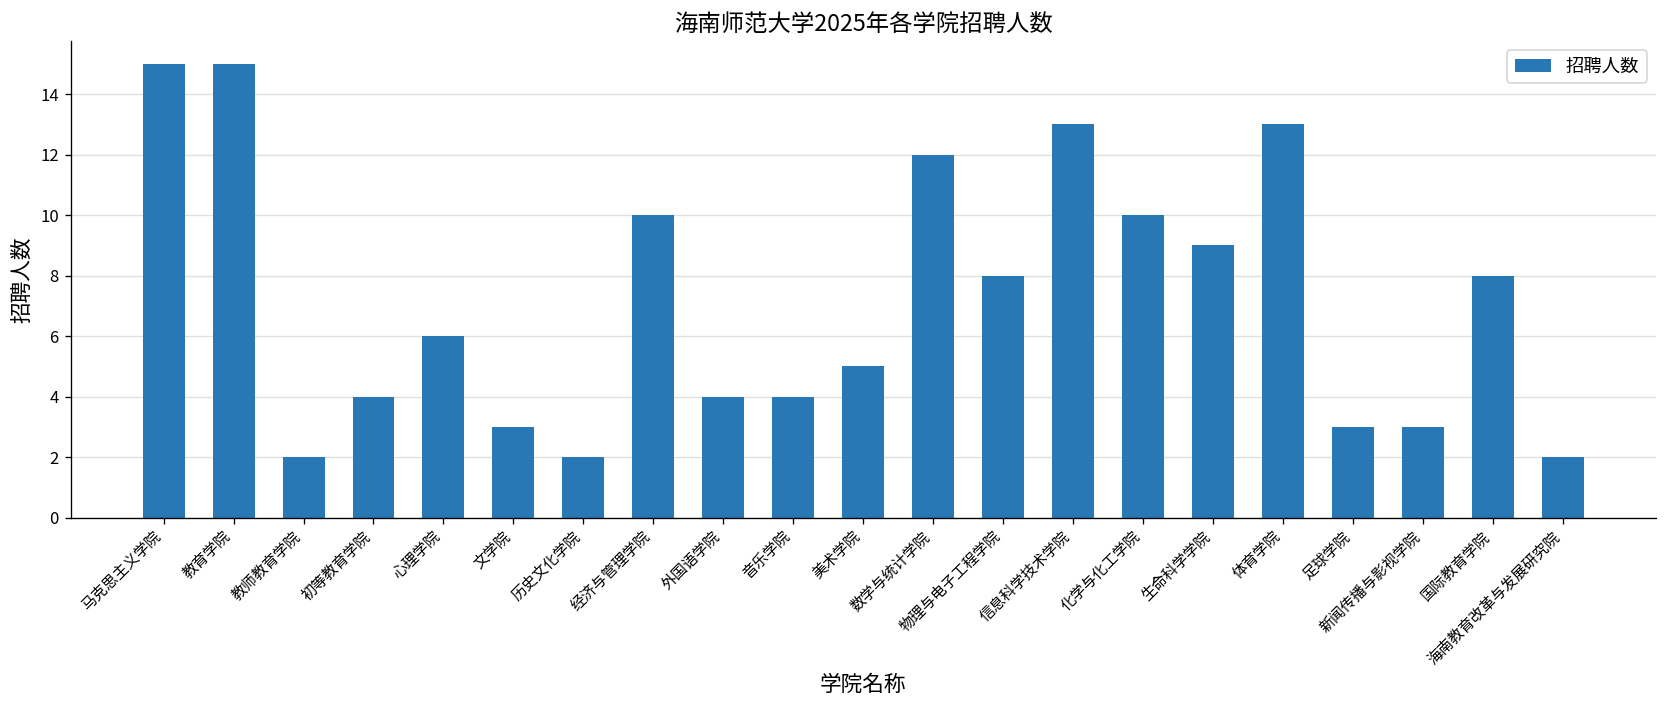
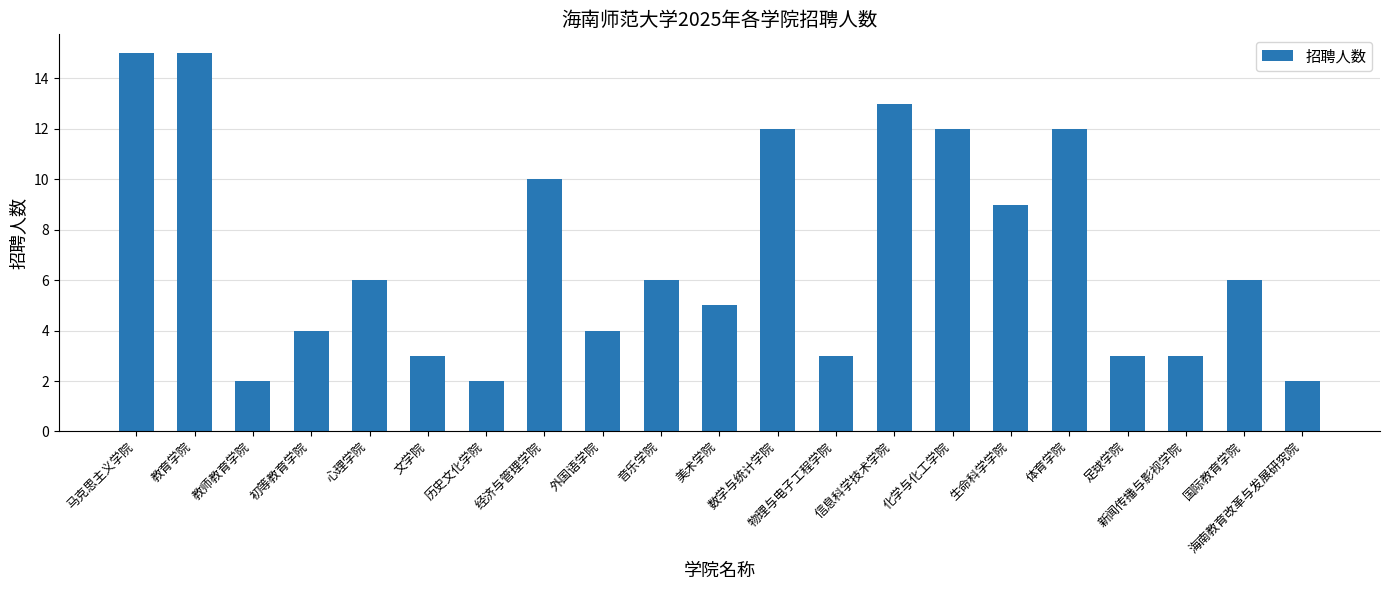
音乐学院: 4 -> 6
物理与电子工程学院: 8 -> 3
化学与化工学院: 10 -> 12
体育学院: 13 -> 12
国际教育学院: 8 -> 6
